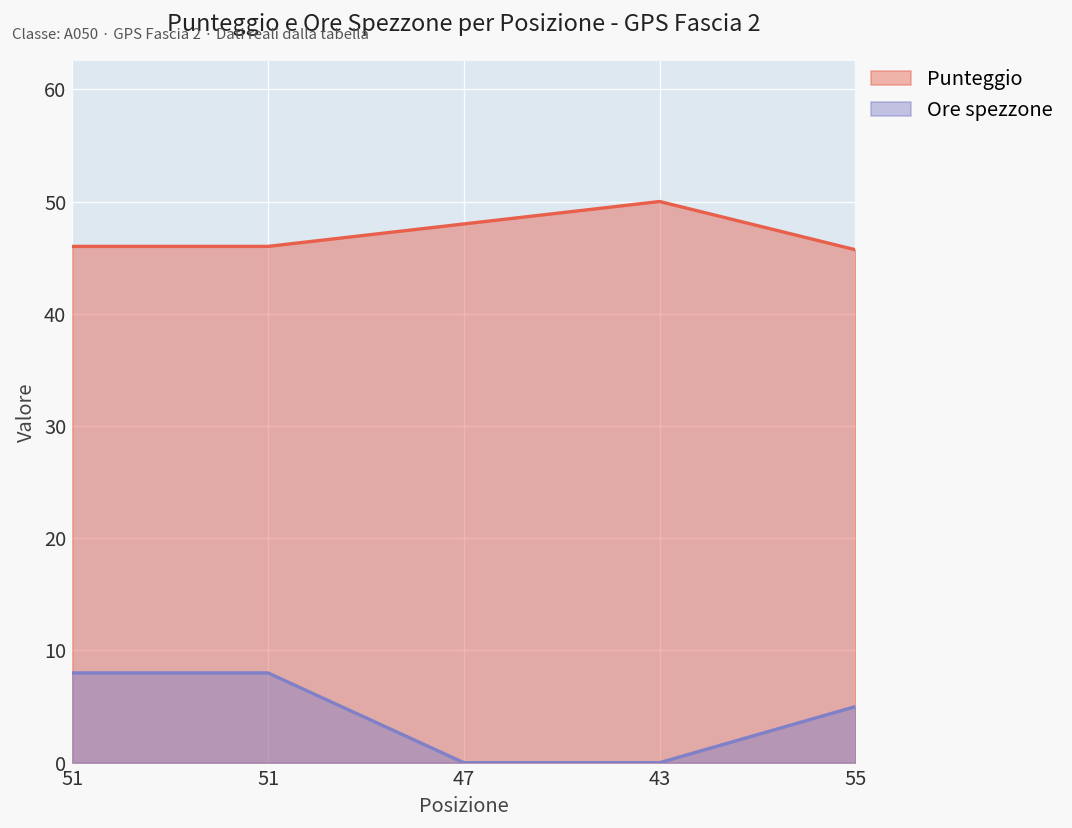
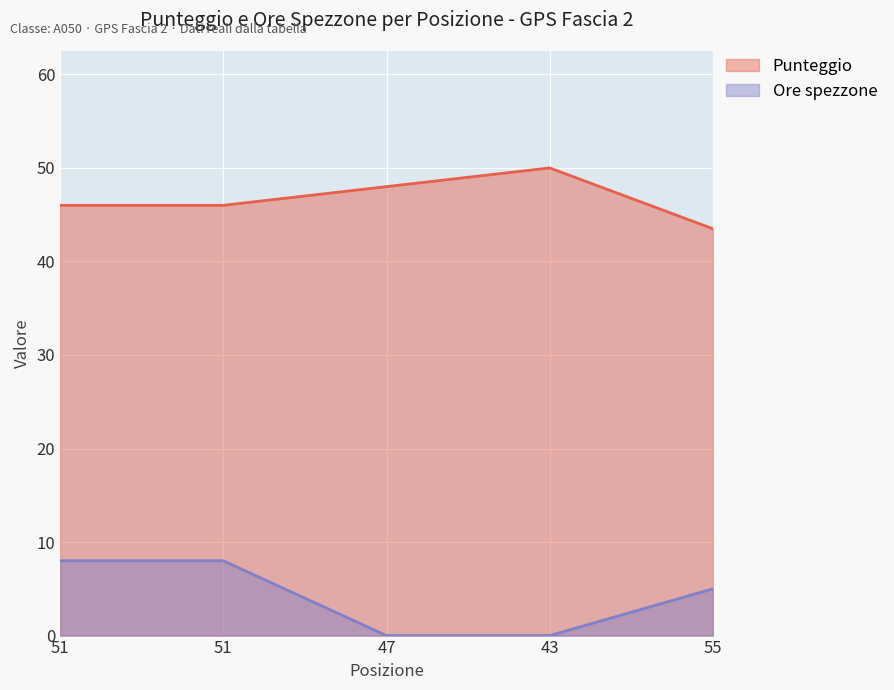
Punteggio, 55: 46 -> 44
